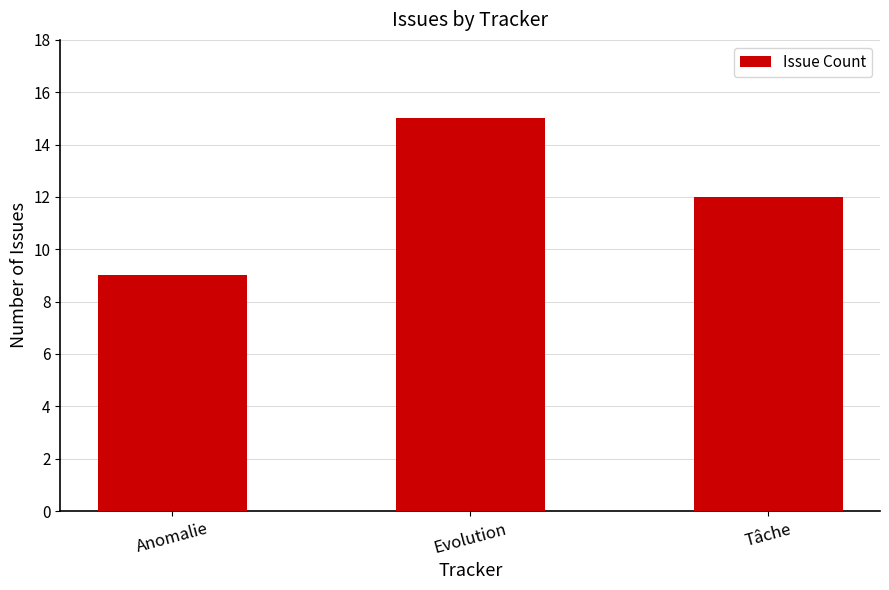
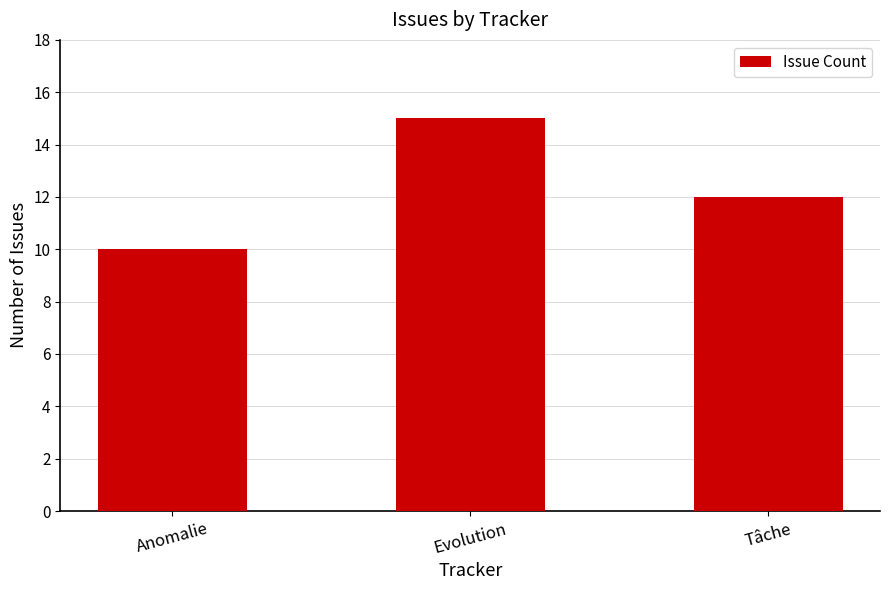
Anomalie: 9 -> 10
